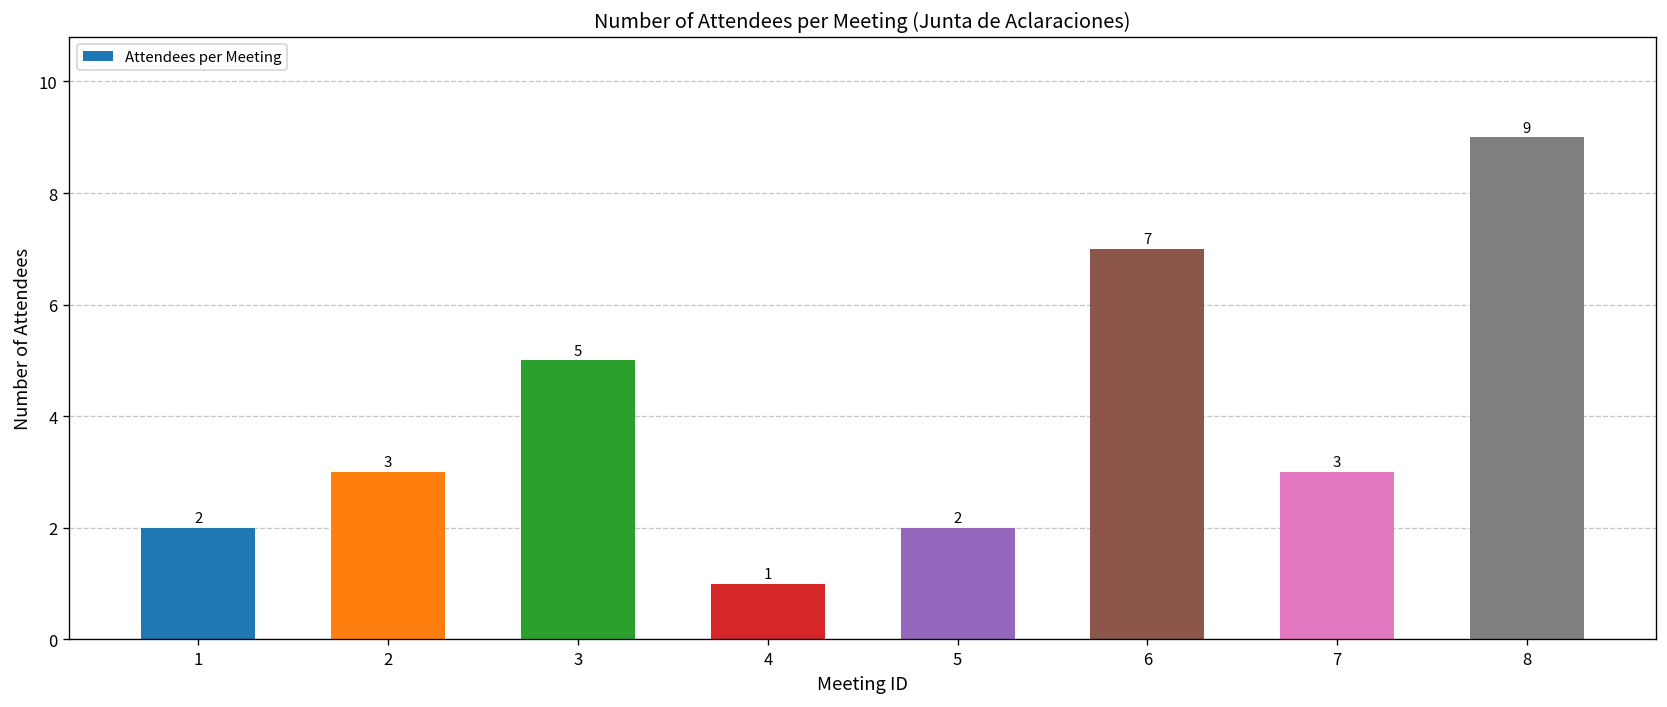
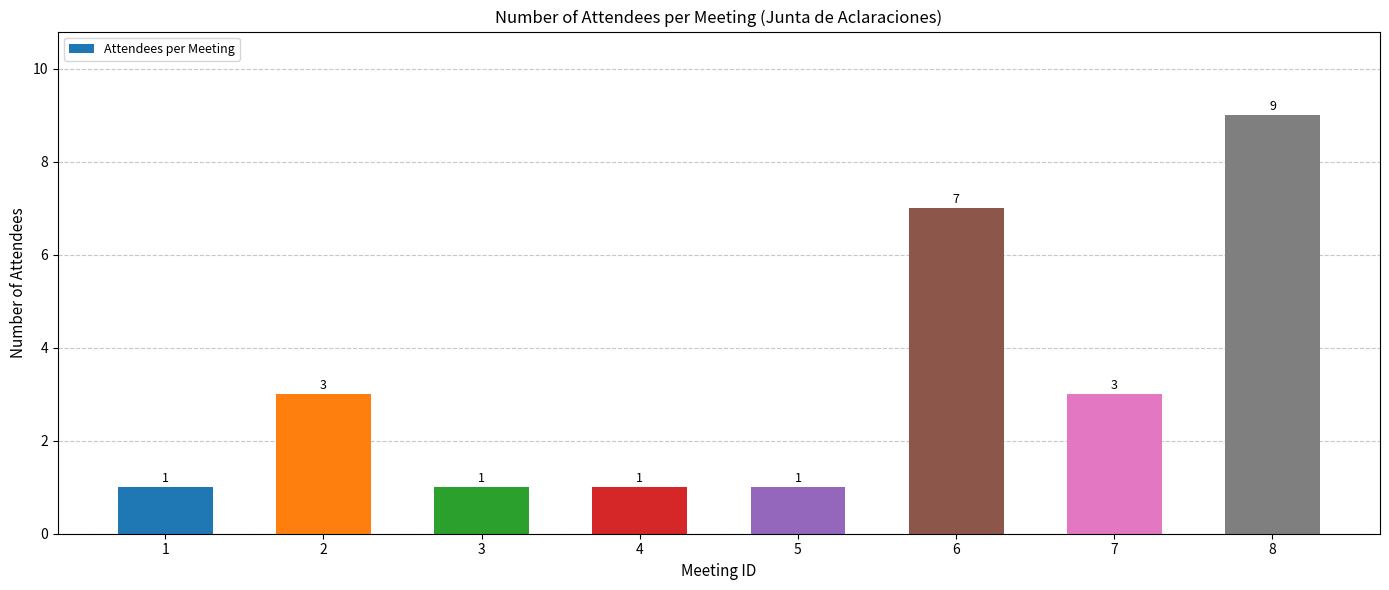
1: 2 -> 1
3: 5 -> 1
5: 2 -> 1
